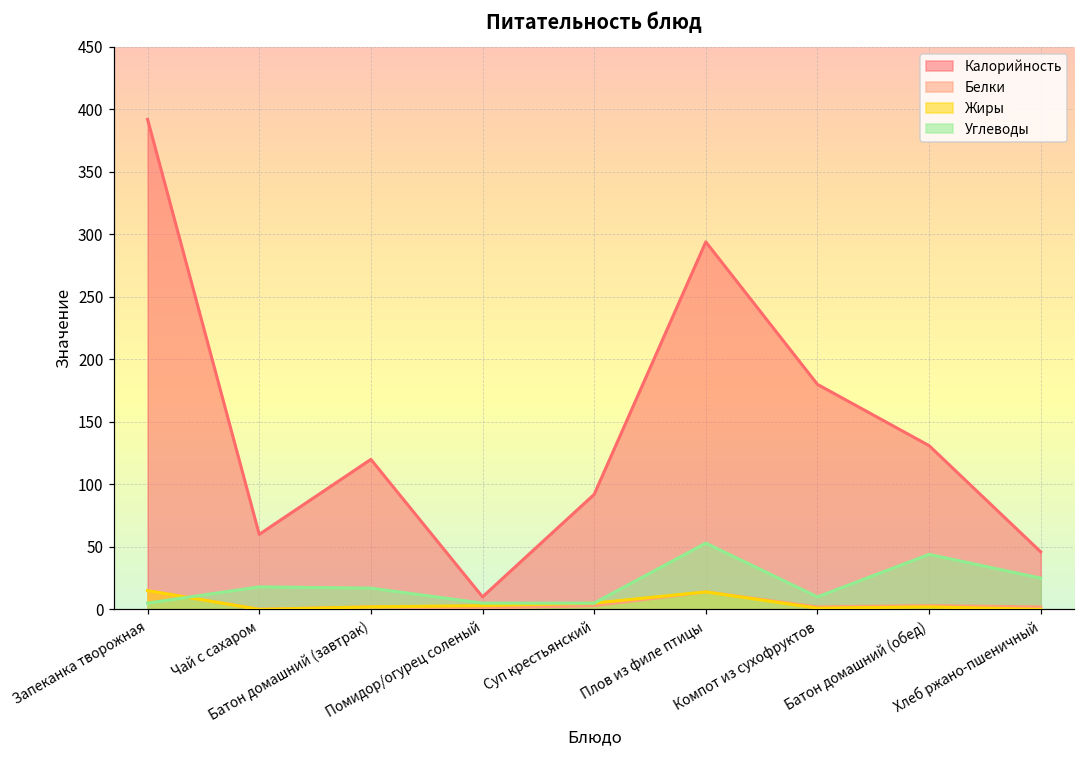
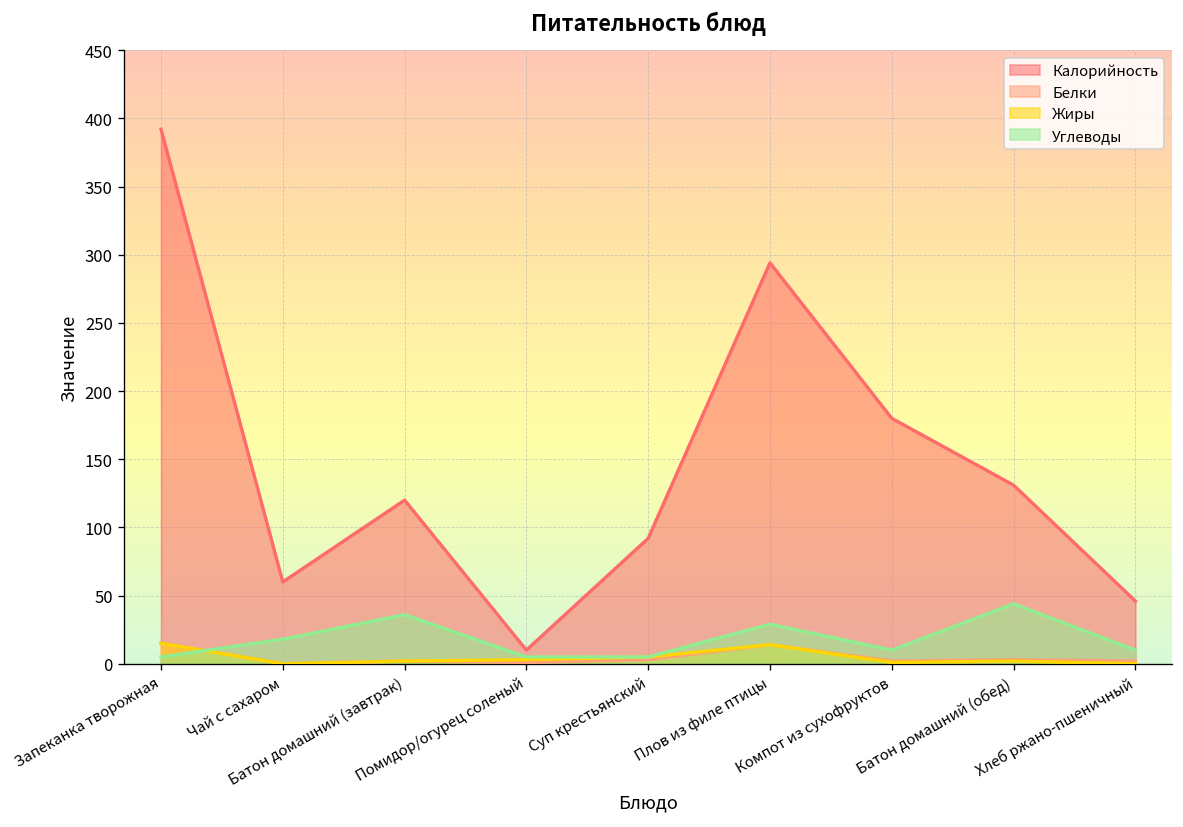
Углеводы, Батон домашний (завтрак): 17 -> 36
Углеводы, Плов из филе птицы: 53 -> 29
Углеводы, Хлеб ржано-пшеничный: 25 -> 10
